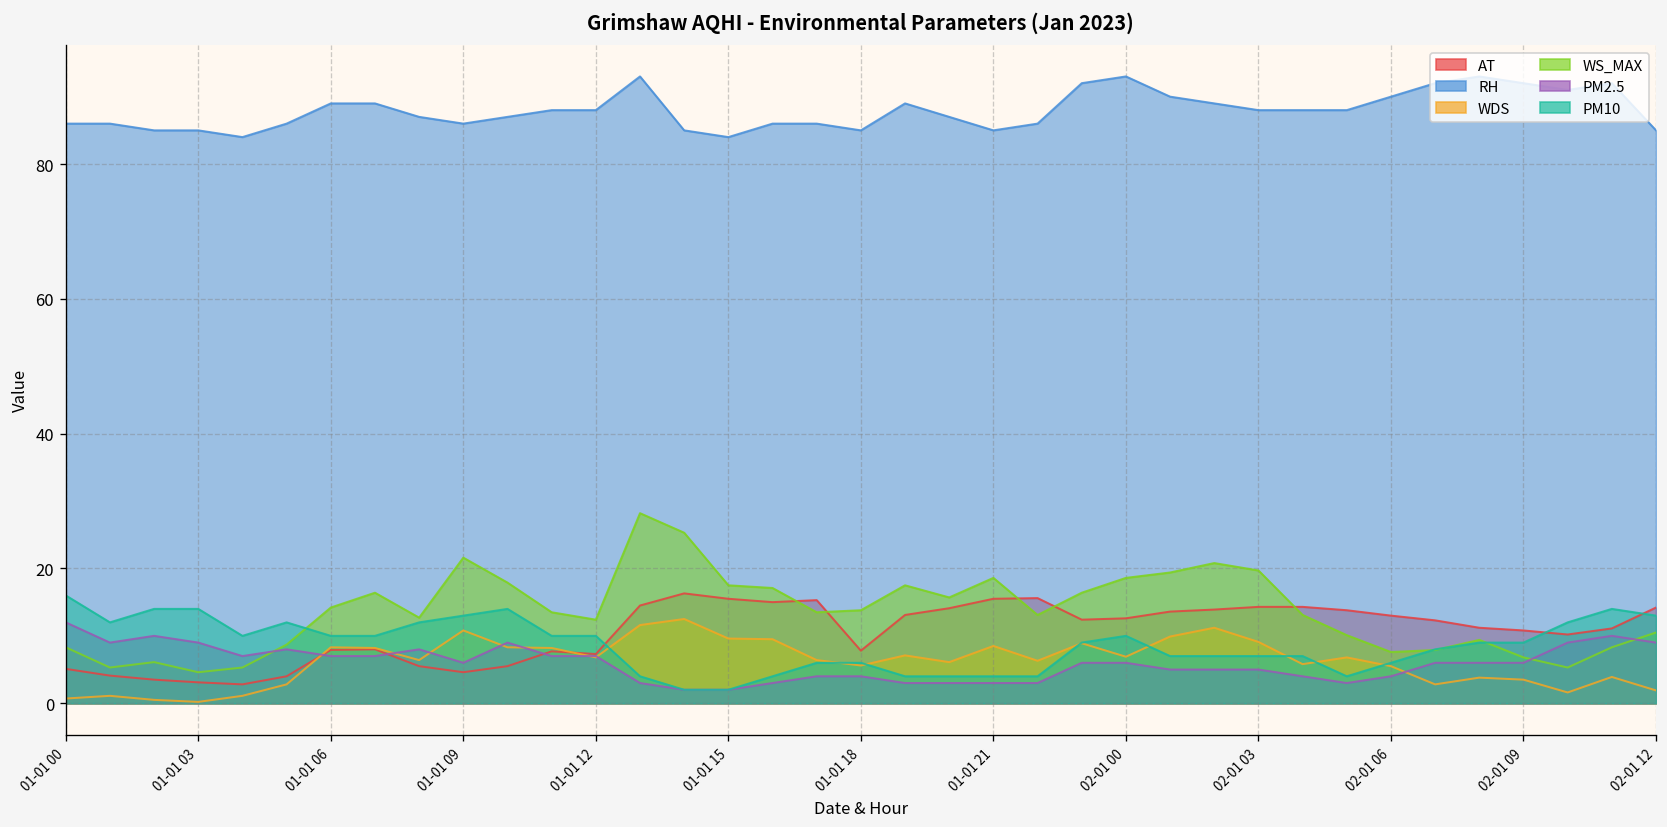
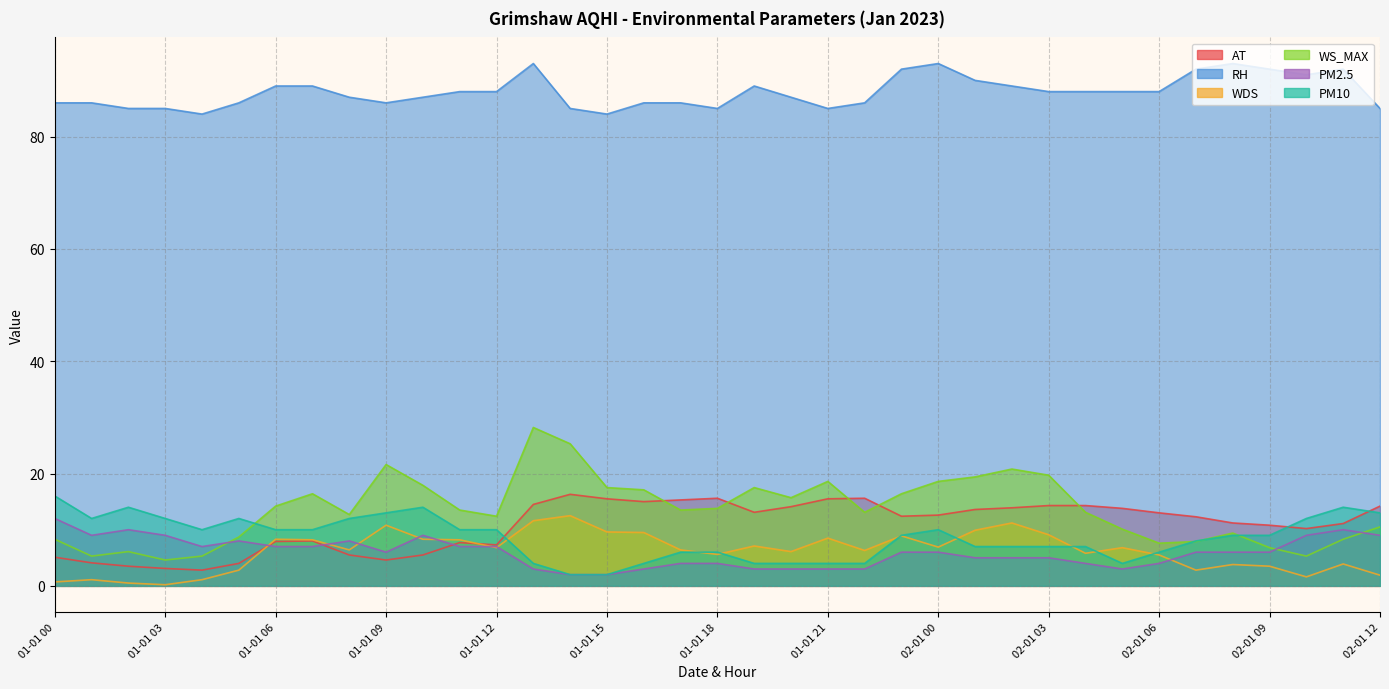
PM10, 01-01 03: 14 -> 12
AT, 01-01 18: 8 -> 16
RH, 02-01 06: 90 -> 88
